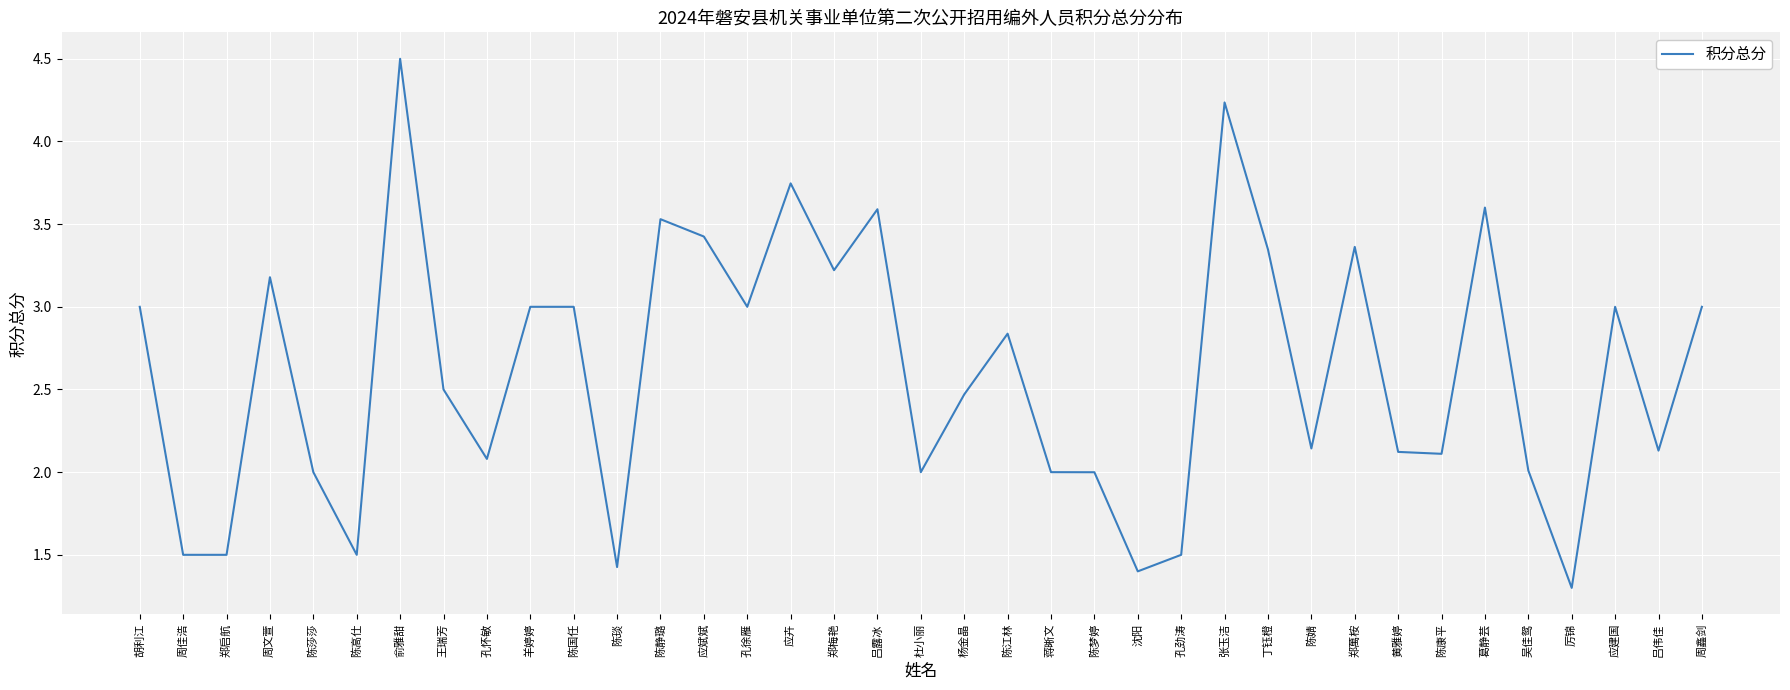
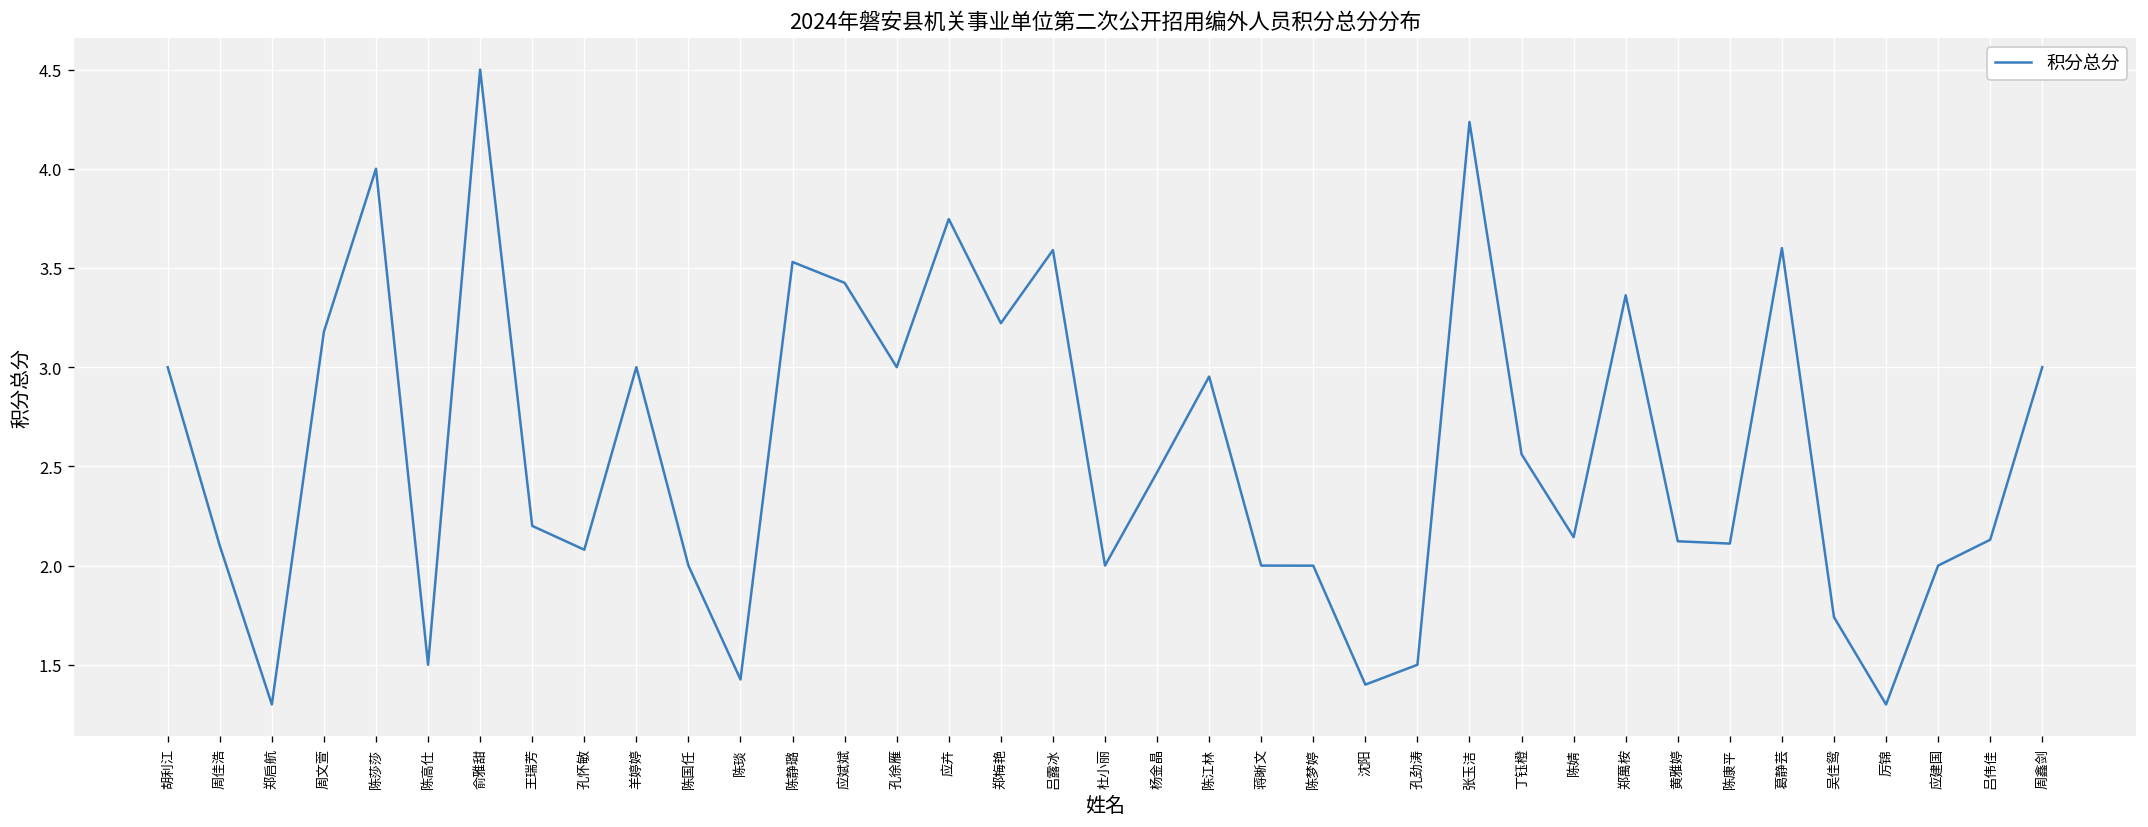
周佳浩: 1.5 -> 2.1
郑启航: 1.5 -> 1.3
陈莎莎: 2 -> 4
王瑞芳: 2.5 -> 2.2
陈国任: 3 -> 2
陈江林: 2.84 -> 2.95
丁钰橙: 3.35 -> 2.56
吴佳鸳: 2.01 -> 1.74
应建国: 3 -> 2
